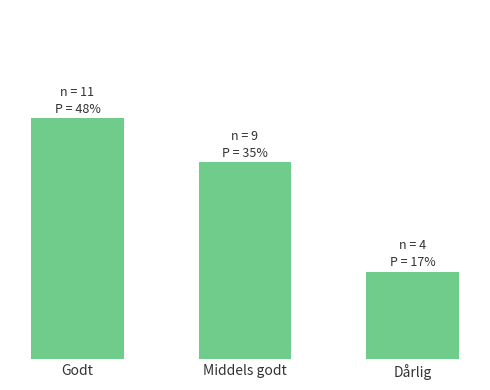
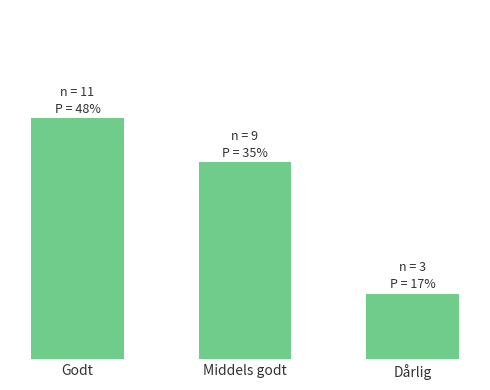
Dårlig: 4 -> 3
